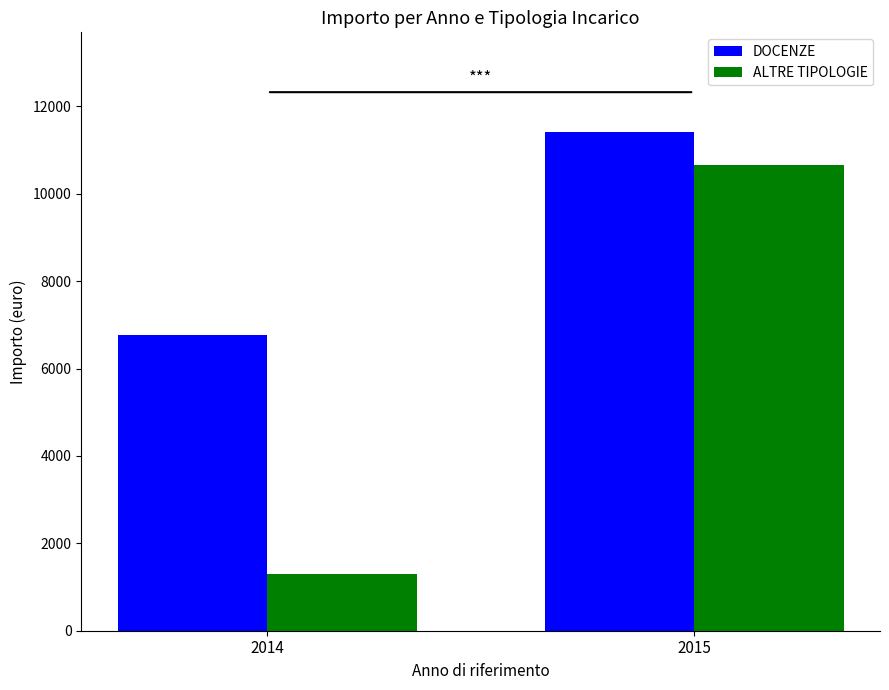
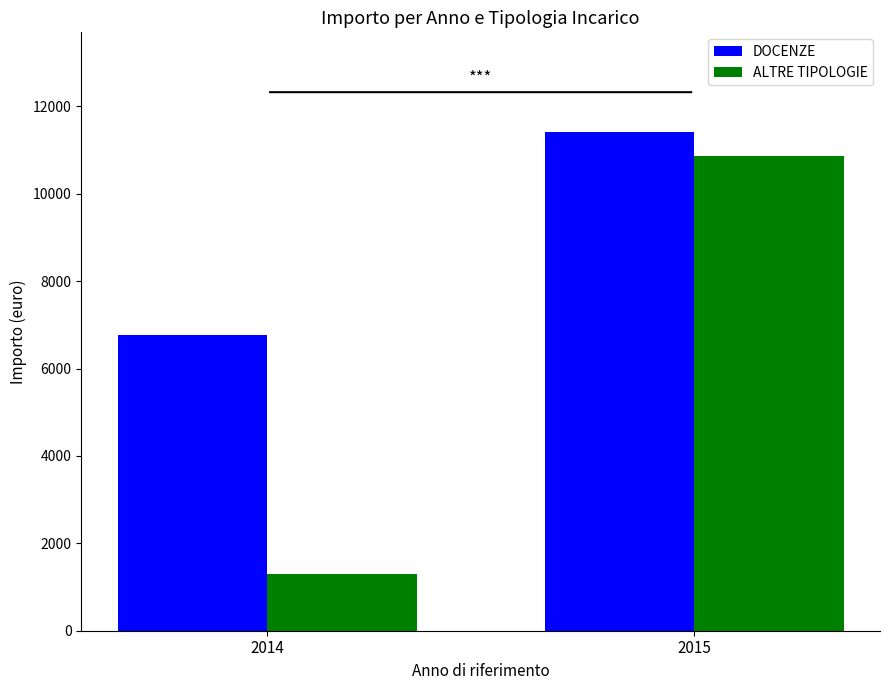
ALTRE TIPOLOGIE, 2015: 10700 -> 10900
